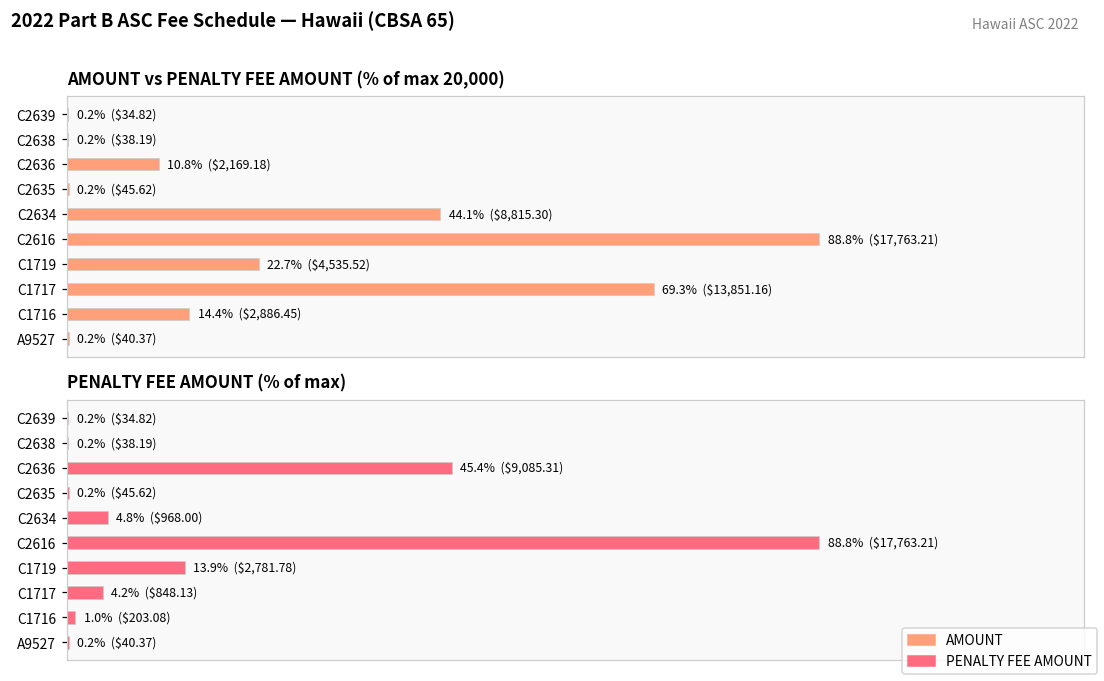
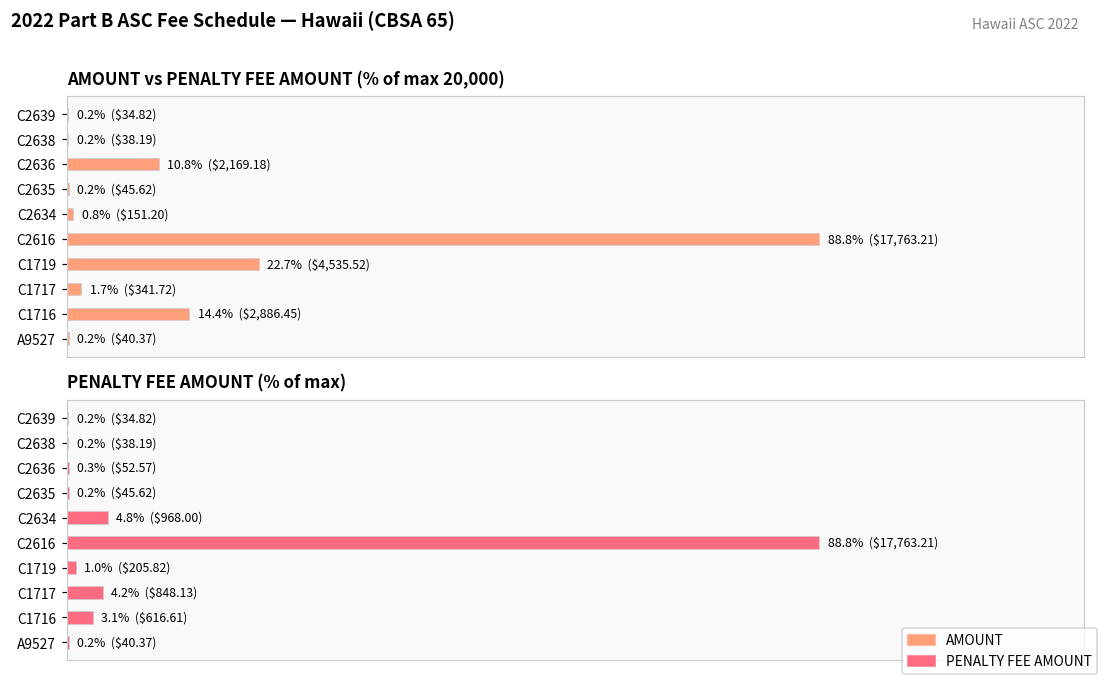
AMOUNT vs PENALTY FEE AMOUNT (% of max 20,000), C2634: 44.1% ($8,815.30) -> 0.8% ($151.20)
AMOUNT vs PENALTY FEE AMOUNT (% of max 20,000), C1717: 69.3% ($13,851.16) -> 1.7% ($341.72)
PENALTY FEE AMOUNT (% of max), C2636: 45.4% ($9,085.31) -> 0.3% ($52.57)
PENALTY FEE AMOUNT (% of max), C1719: 13.9% ($2,781.78) -> 1.0% ($205.82)
PENALTY FEE AMOUNT (% of max), C1716: 1.0% ($203.08) -> 3.1% ($616.61)
